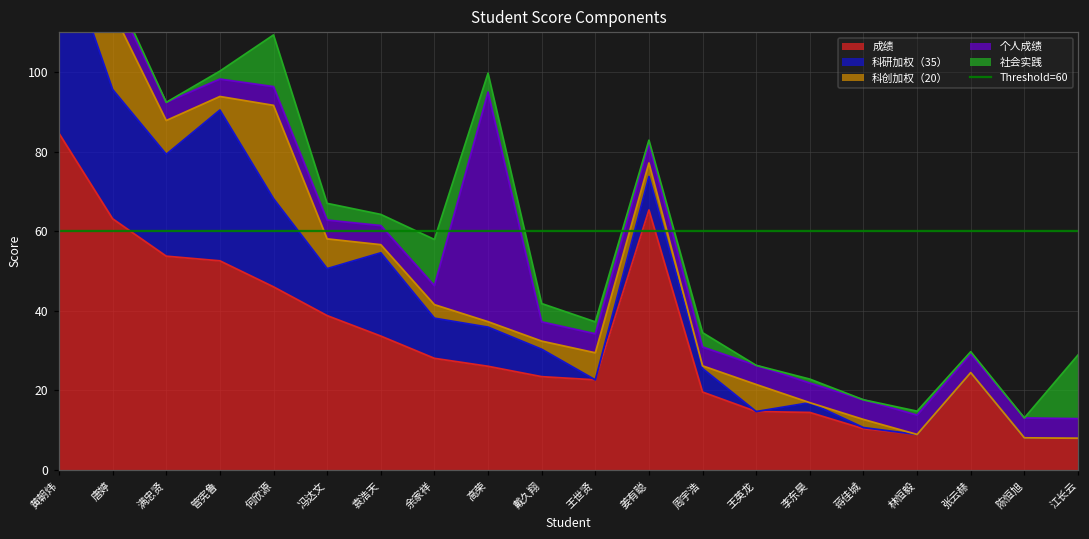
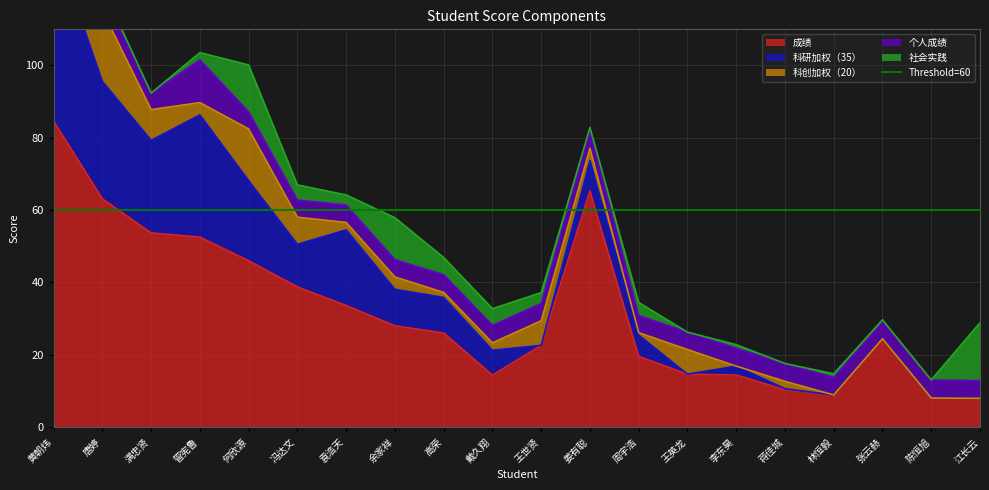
科研加权（35）, 管宪鲁: 38 -> 34
个人成绩, 管宪鲁: 4 -> 12
科创加权（20）, 何欣源: 23 -> 14
个人成绩, 高荣: 58 -> 5
成绩, 戴久翔: 23 -> 14
